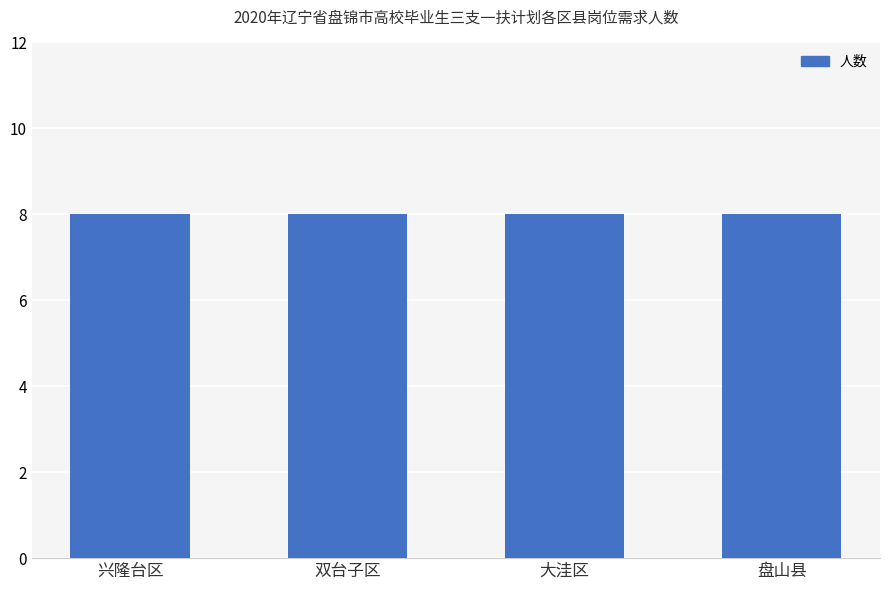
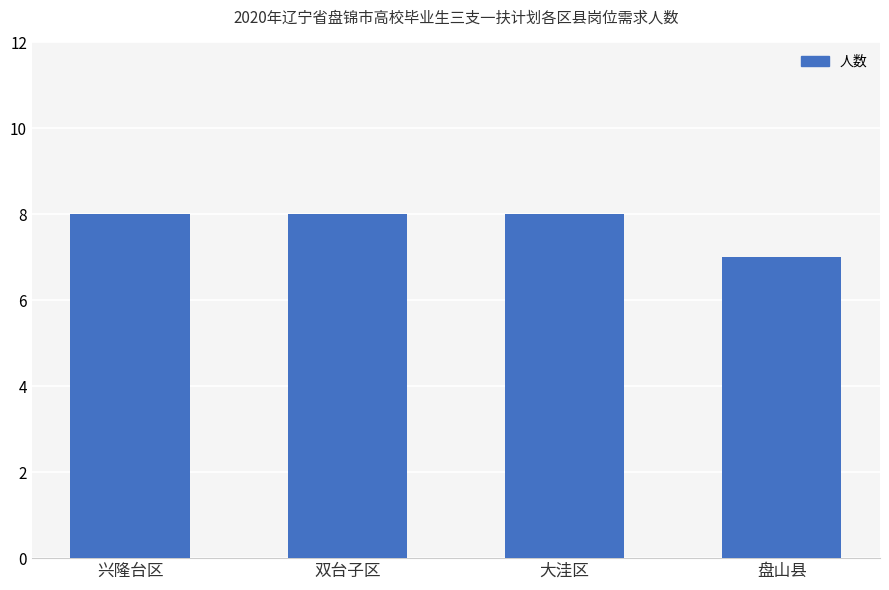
盘山县: 8 -> 7
